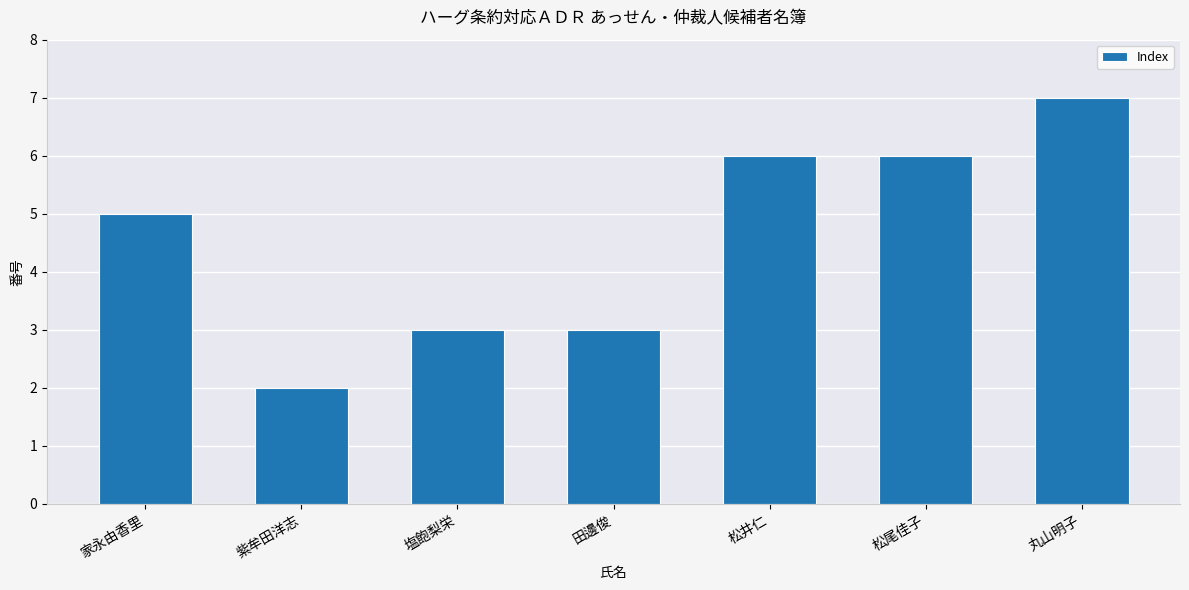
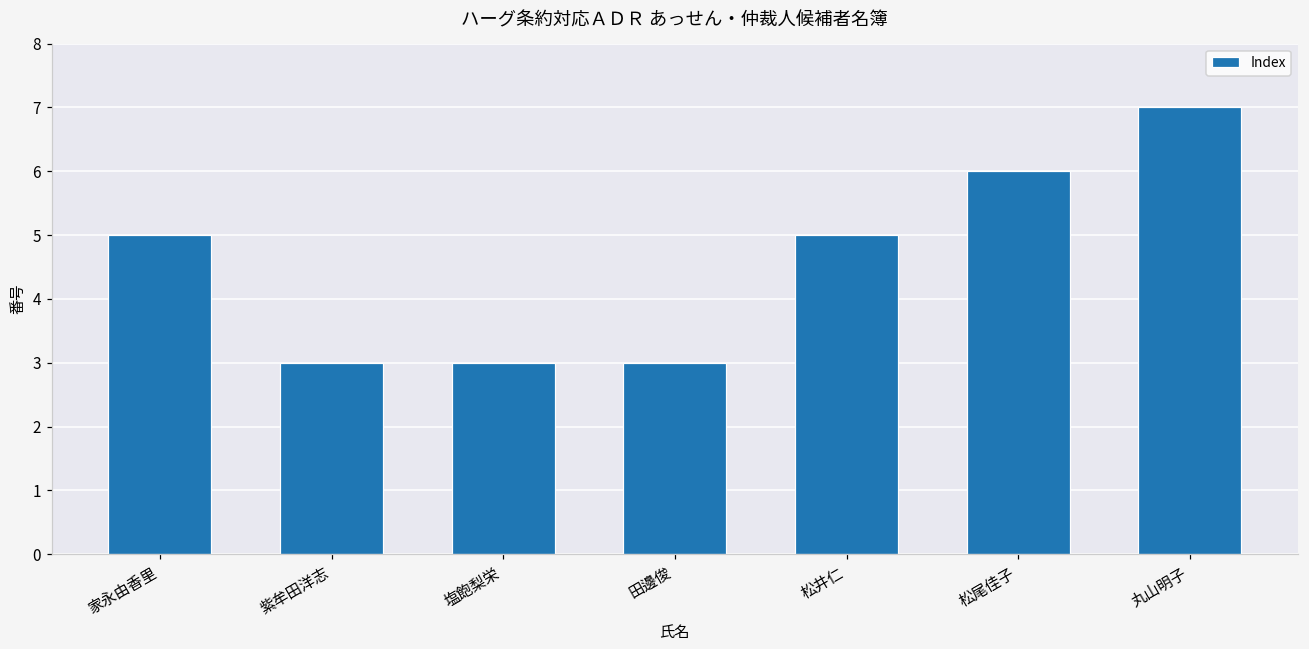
紫牟田洋志: 2 -> 3
松井仁: 6 -> 5
